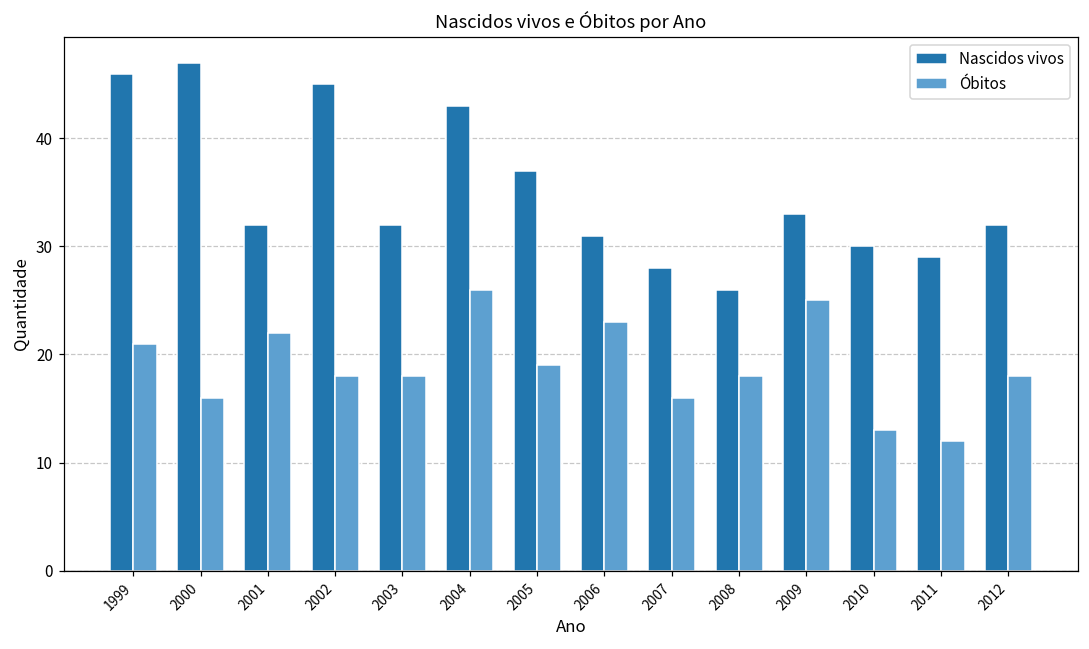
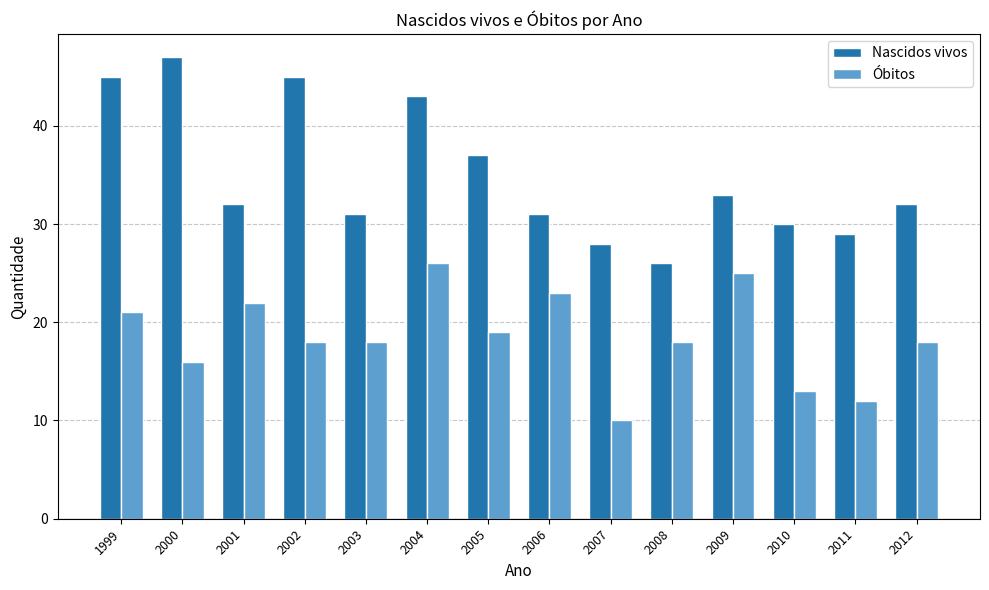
Nascidos vivos, 1999: 46 -> 45
Nascidos vivos, 2003: 32 -> 31
Óbitos, 2007: 16 -> 10
